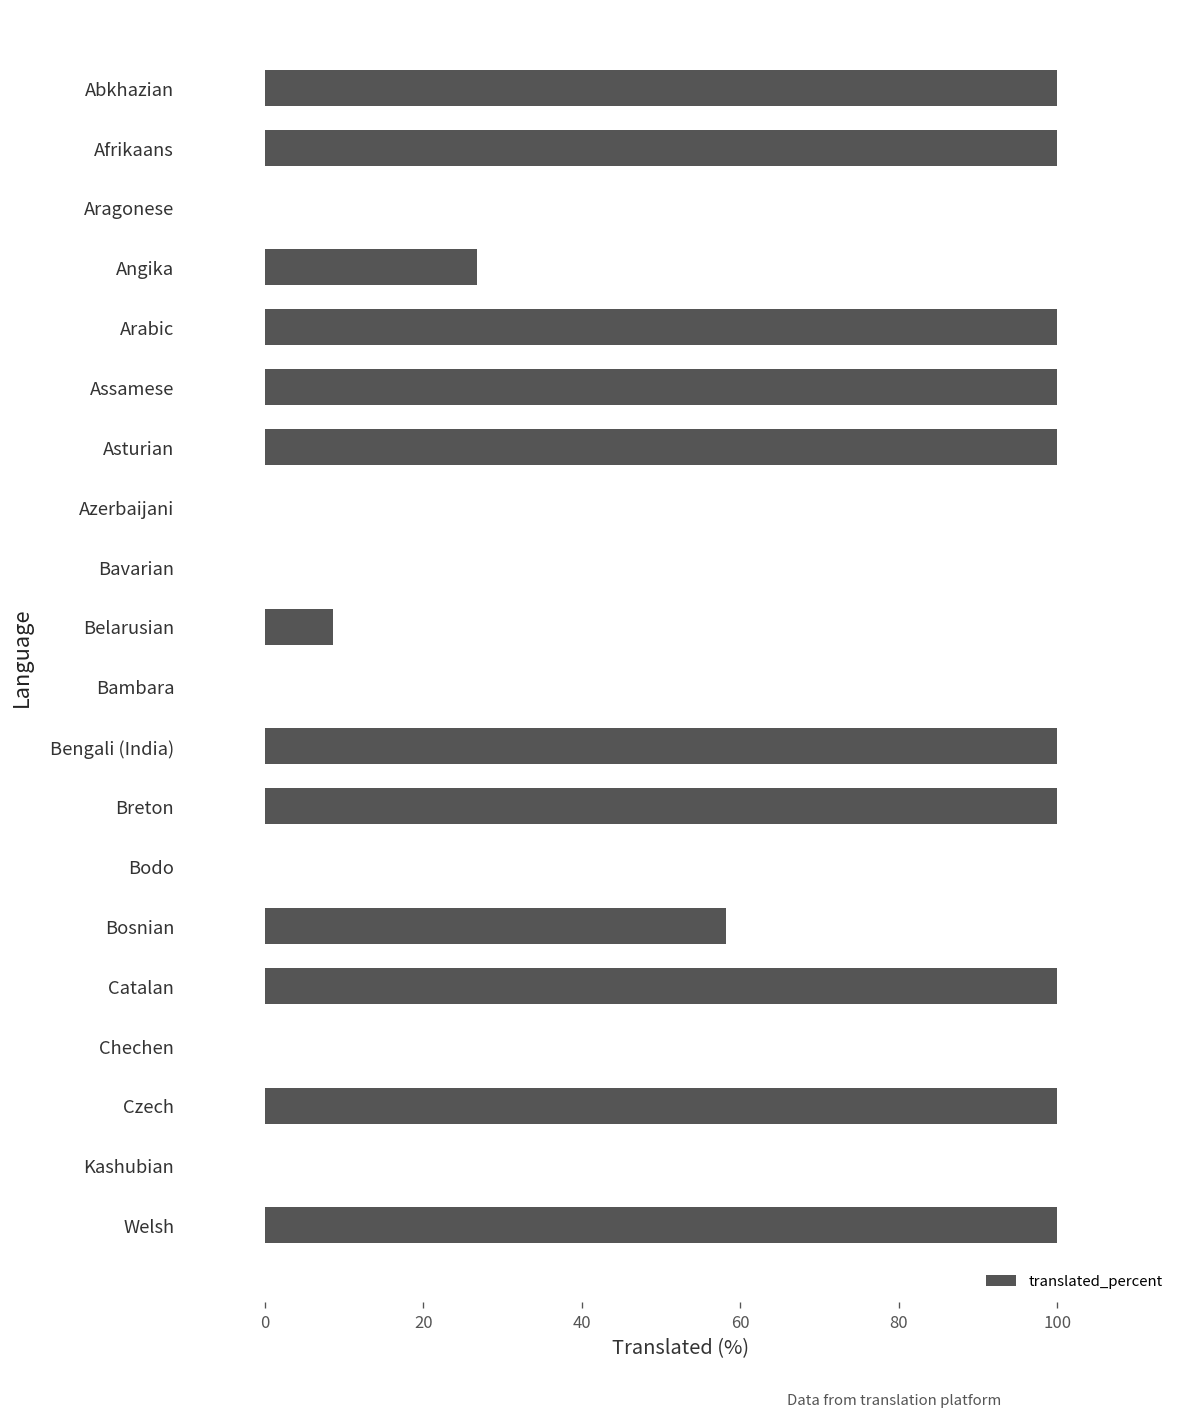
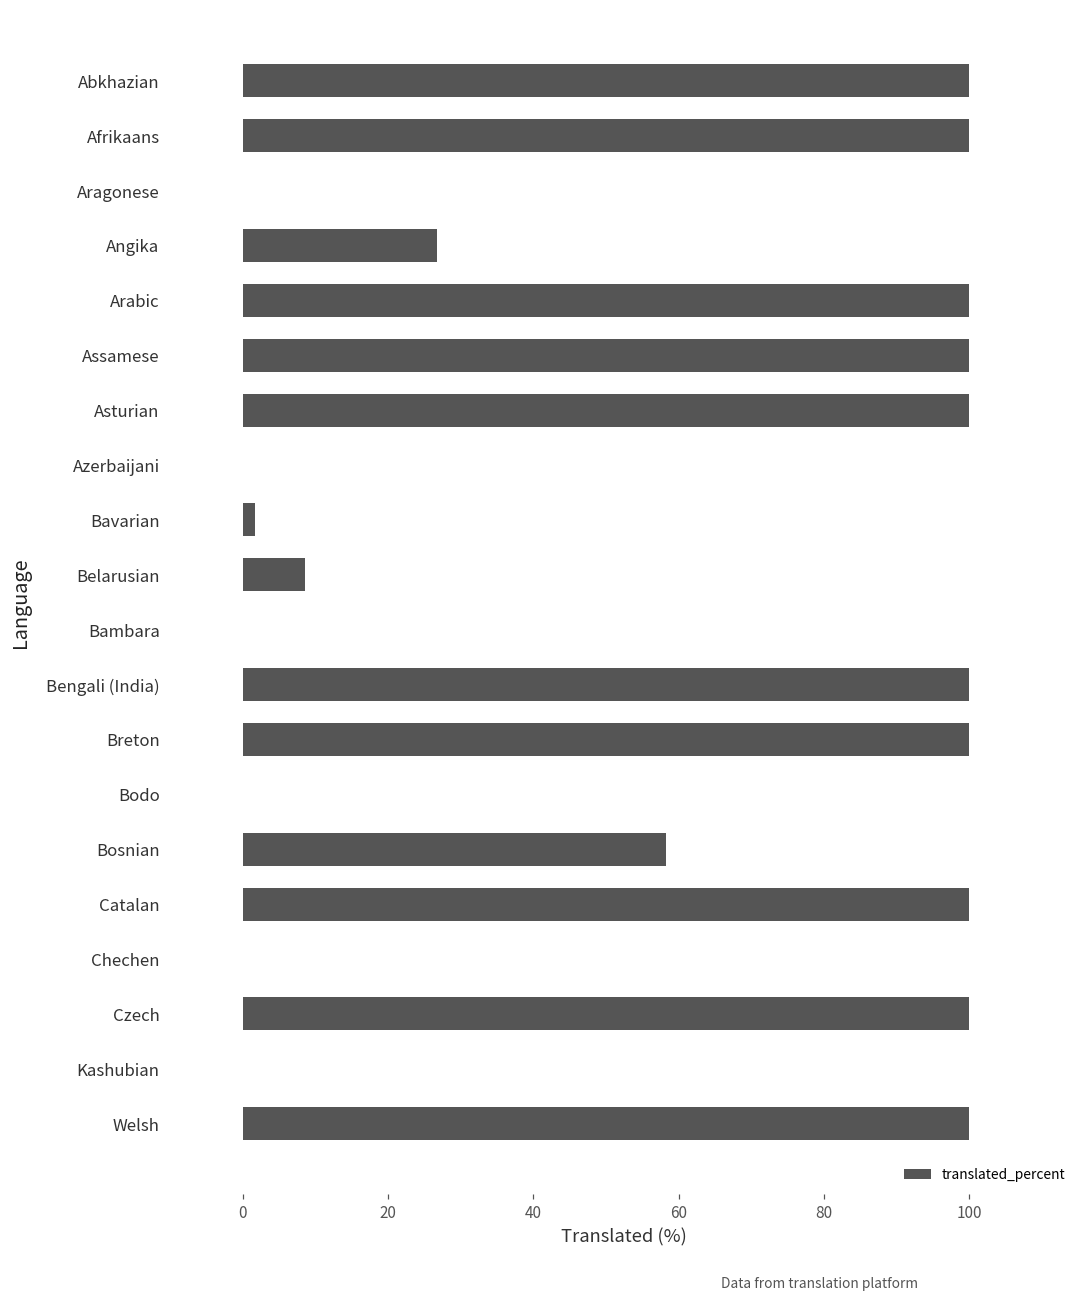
Bavarian: 0 -> 2
